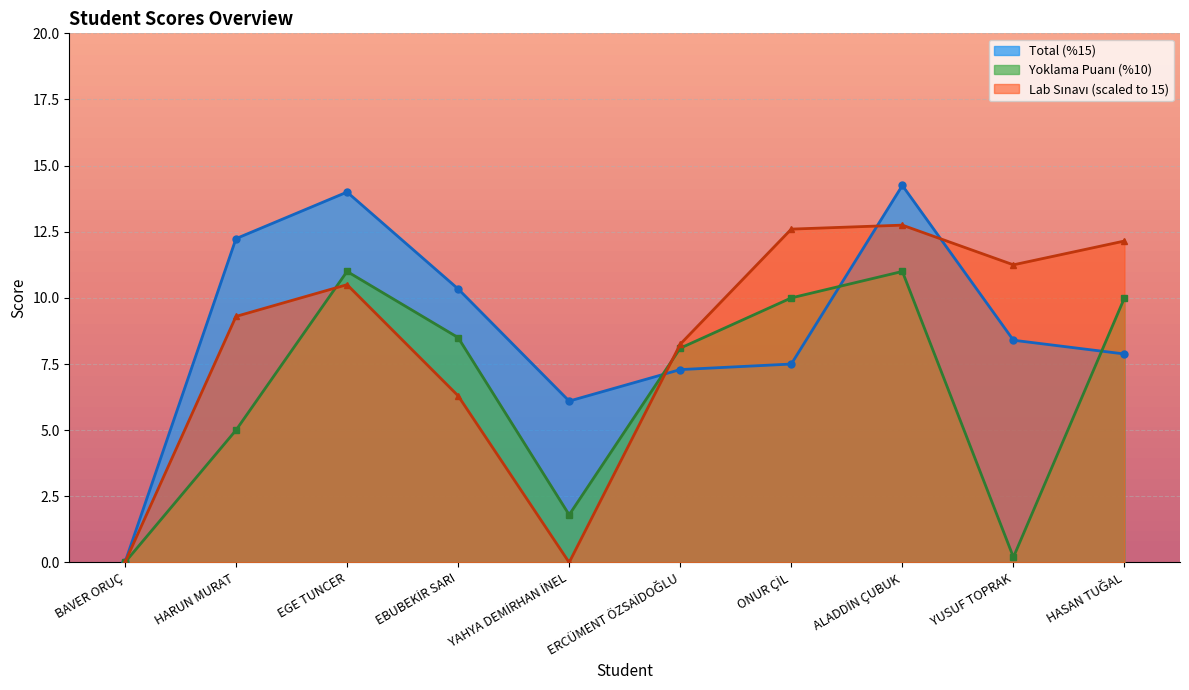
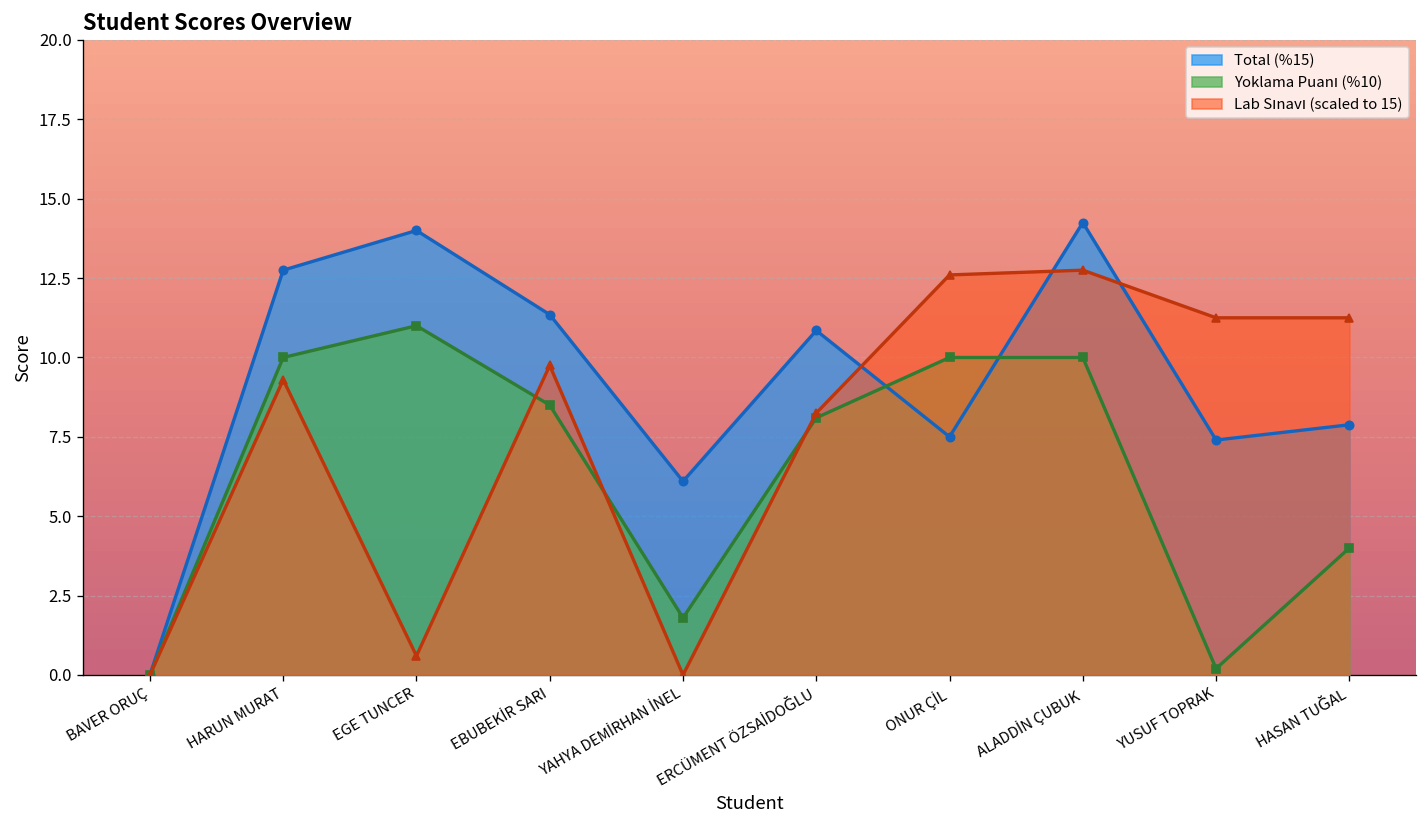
Total (%15), HARUN MURAT: 12.2 -> 12.8
Yoklama Puanı (%10), HARUN MURAT: 5 -> 10
Lab Sınavı (scaled to 15), EGE TUNCER: 10.5 -> 0.6
Total (%15), EBUBEKİR SARI: 10.3 -> 11.4
Lab Sınavı (scaled to 15), EBUBEKİR SARI: 6.3 -> 9.8
Total (%15), ERCÜMENT ÖZSAİDOĞLU: 7.3 -> 10.9
Yoklama Puanı (%10), ALADDİN ÇUBUK: 11 -> 10
Total (%15), YUSUF TOPRAK: 8.4 -> 7.4
Yoklama Puanı (%10), HASAN TUĞAL: 10 -> 4
Lab Sınavı (scaled to 15), HASAN TUĞAL: 12.2 -> 11.3
